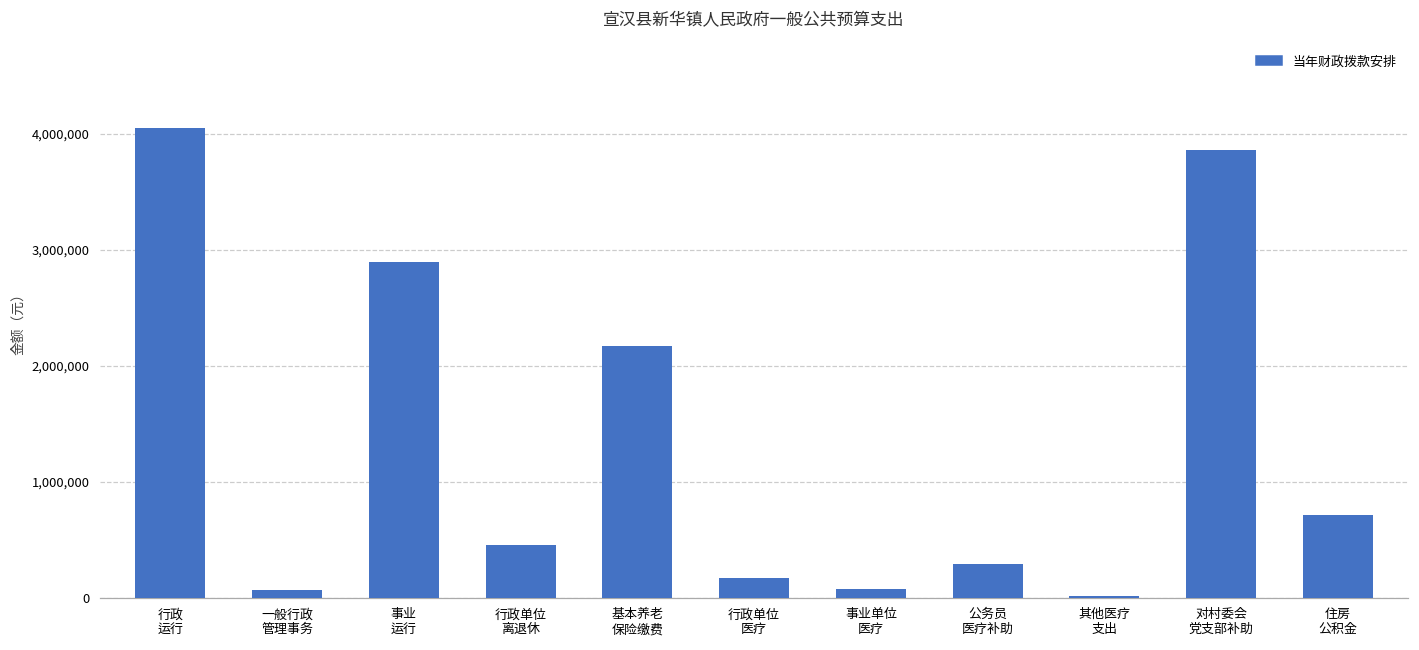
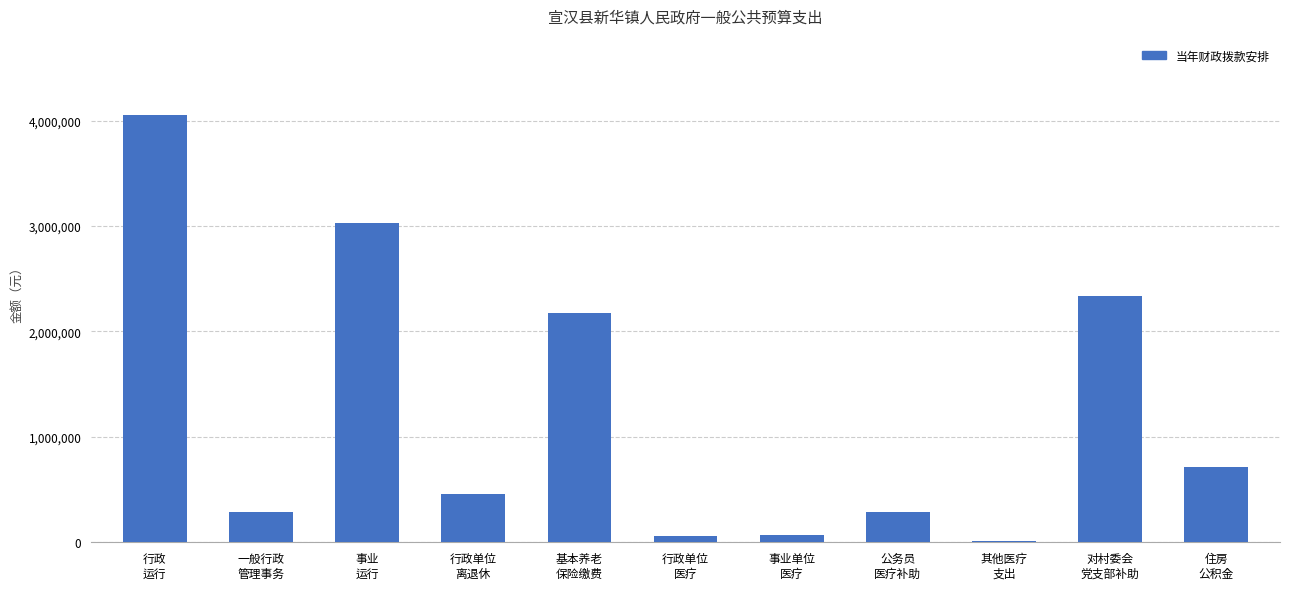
一般行政 管理事务: 70,000 -> 290,000
事业 运行: 2,890,000 -> 3,030,000
行政单位 医疗: 160,000 -> 60,000
对村委会 党支部补助: 3,860,000 -> 2,340,000
